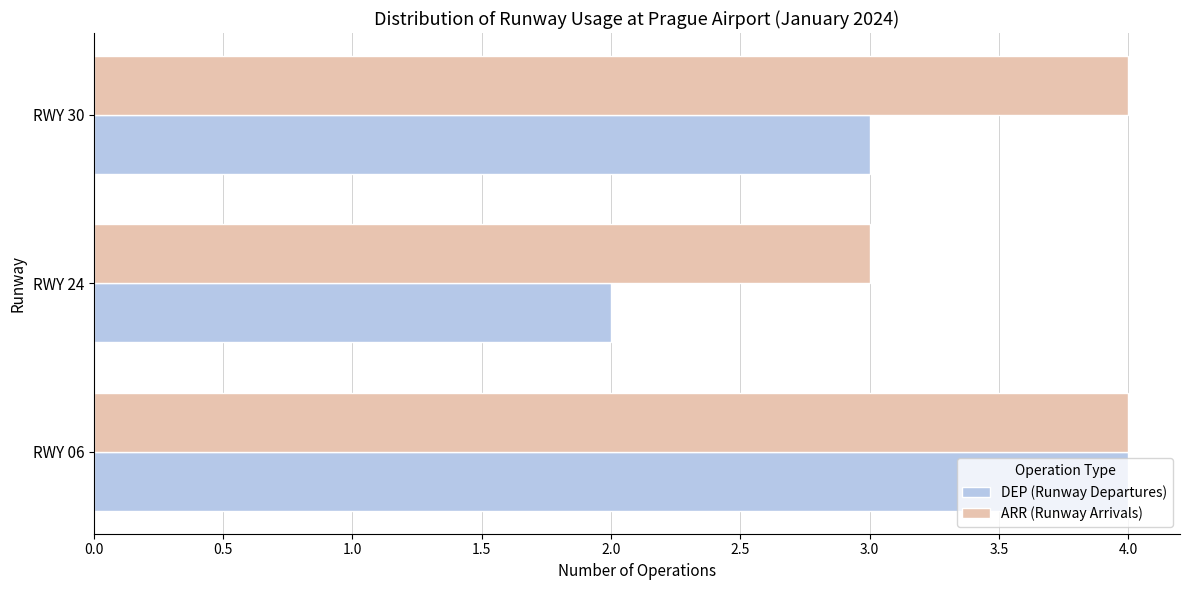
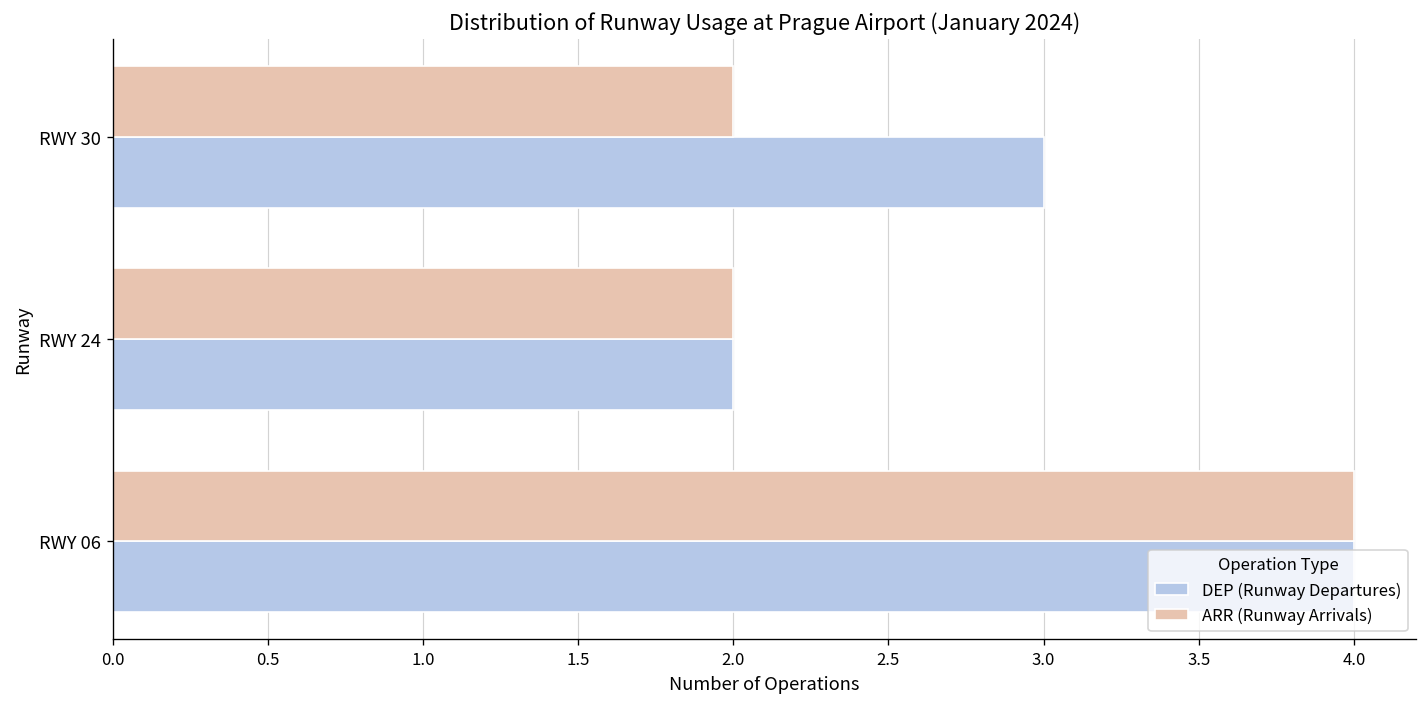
ARR (Runway Arrivals), RWY 30: 4 -> 2
ARR (Runway Arrivals), RWY 24: 3 -> 2
